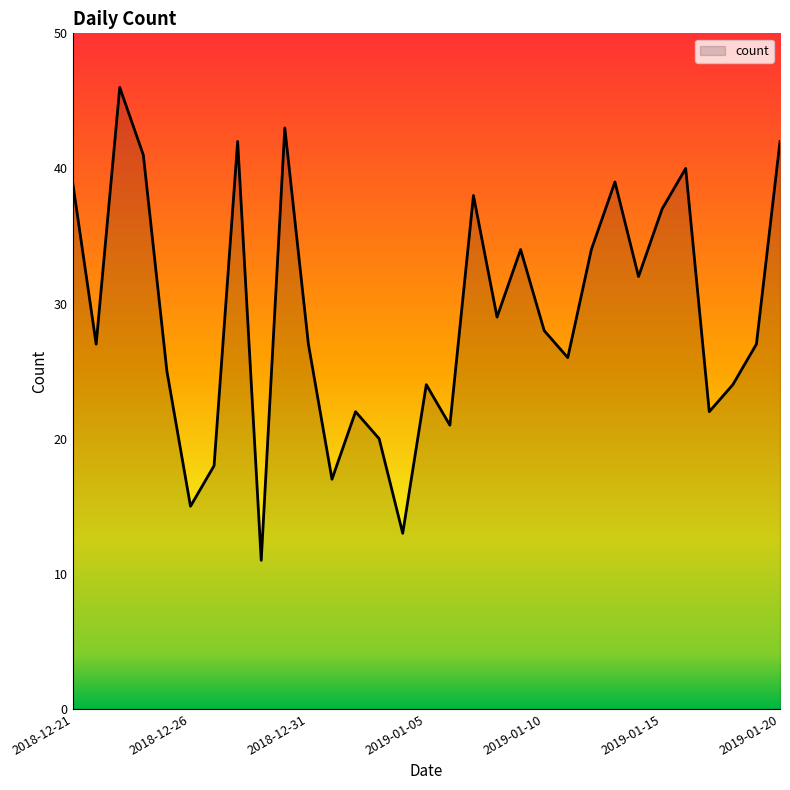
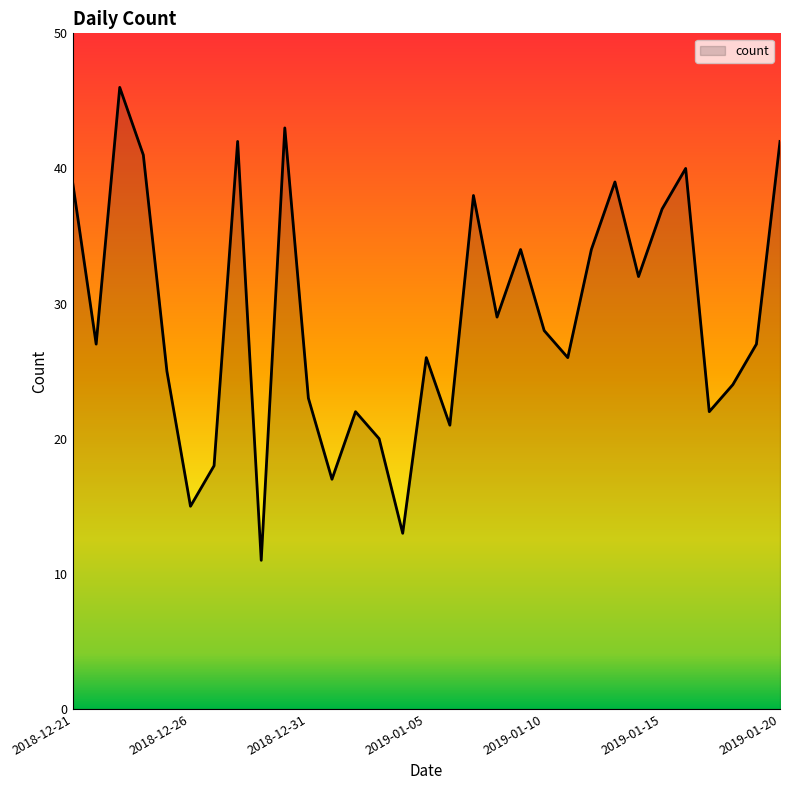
2018-12-31: 27 -> 23
2019-01-05: 24 -> 26
